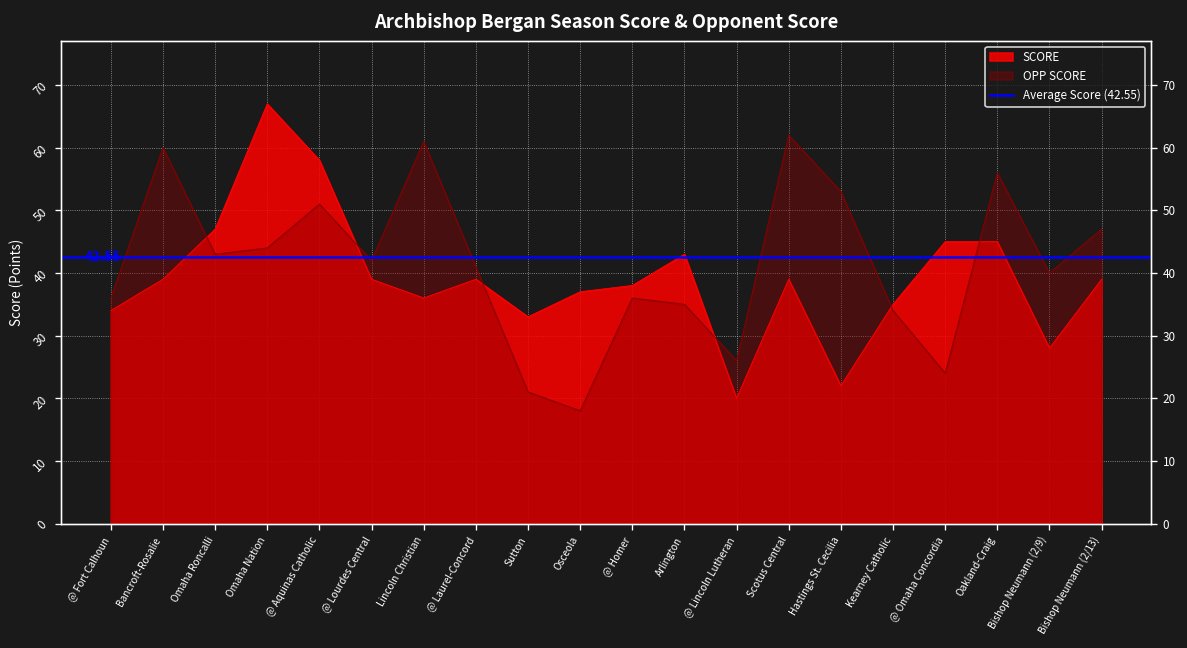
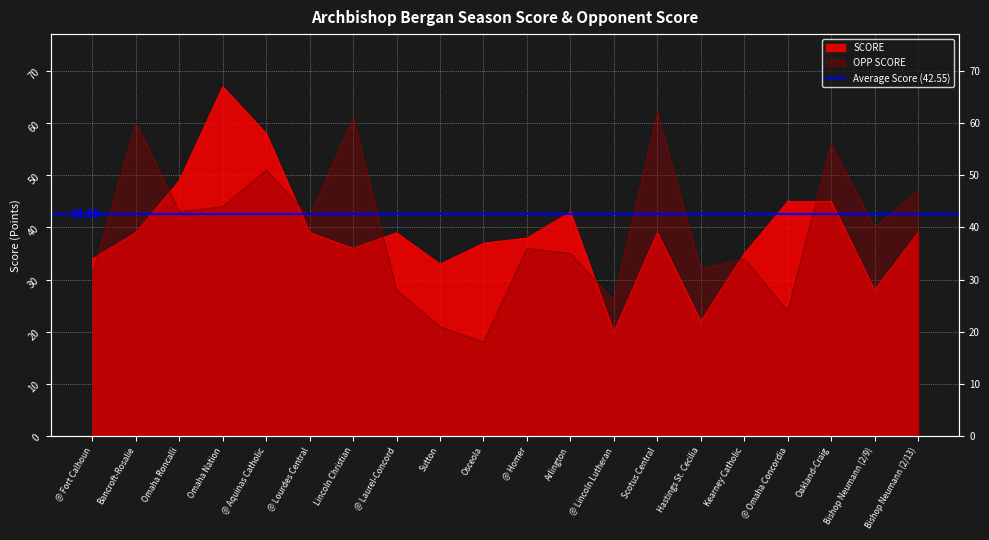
OPP SCORE, @ Fort Calhoun: 36 -> 31
SCORE, Omaha Roncalli: 47 -> 49
OPP SCORE, @ Laurel-Concord: 41 -> 28
OPP SCORE, Hastings St. Cecilia: 53 -> 32
